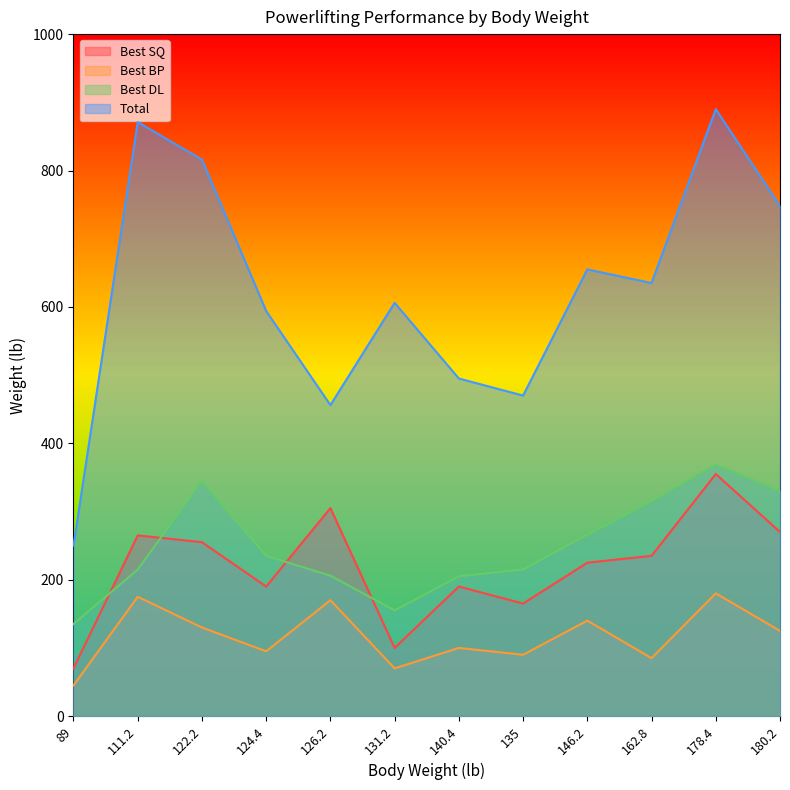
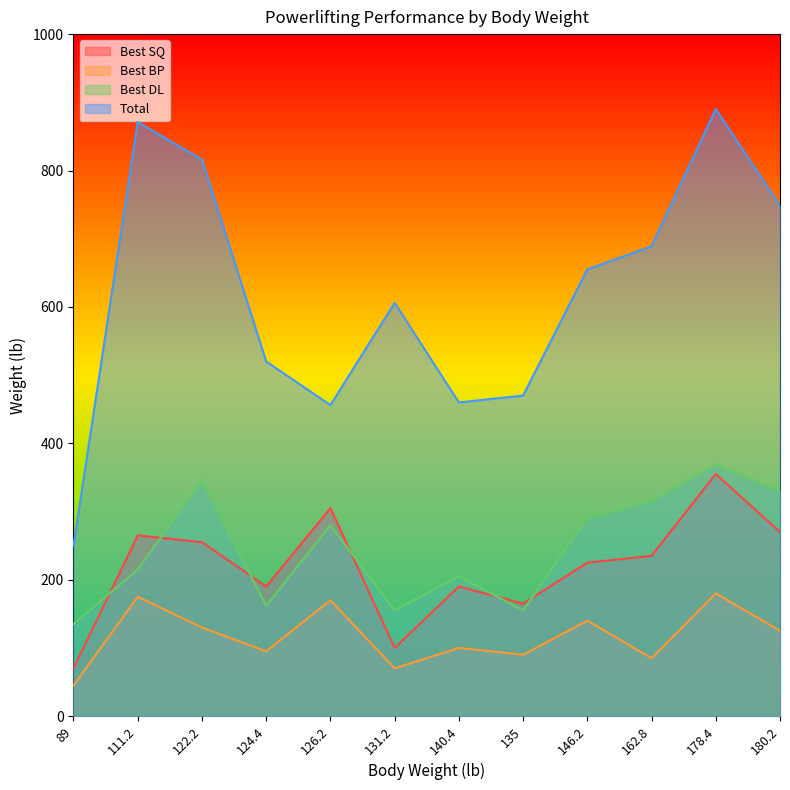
Best DL, 124.4: 240 -> 160
Total, 124.4: 590 -> 520
Best DL, 126.2: 210 -> 280
Total, 140.4: 500 -> 460
Best DL, 135: 220 -> 160
Best DL, 146.2: 270 -> 290
Total, 162.8: 640 -> 690
